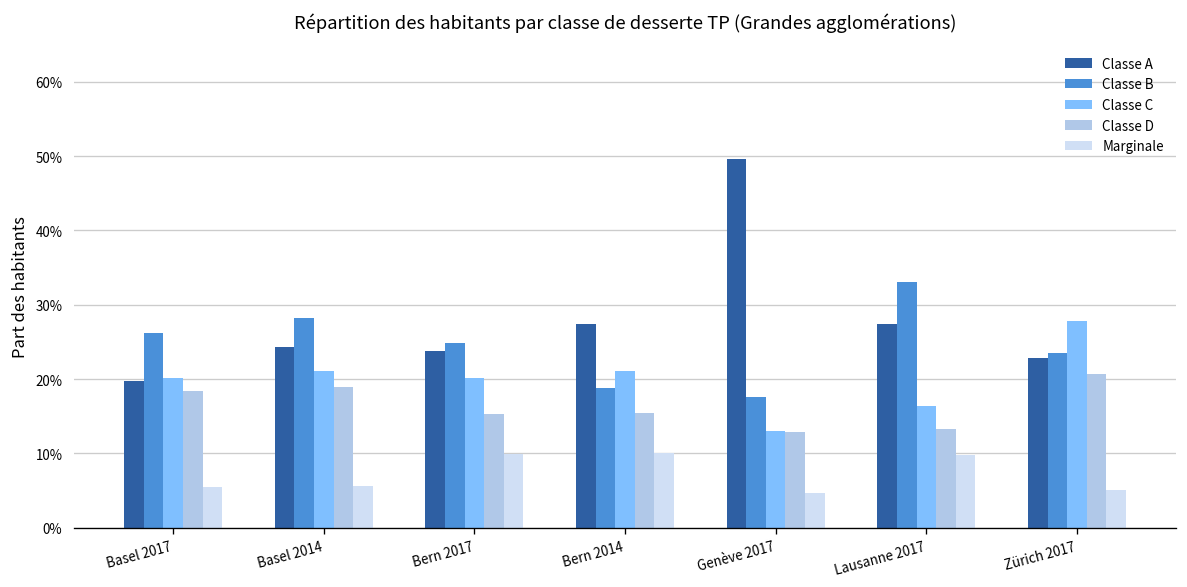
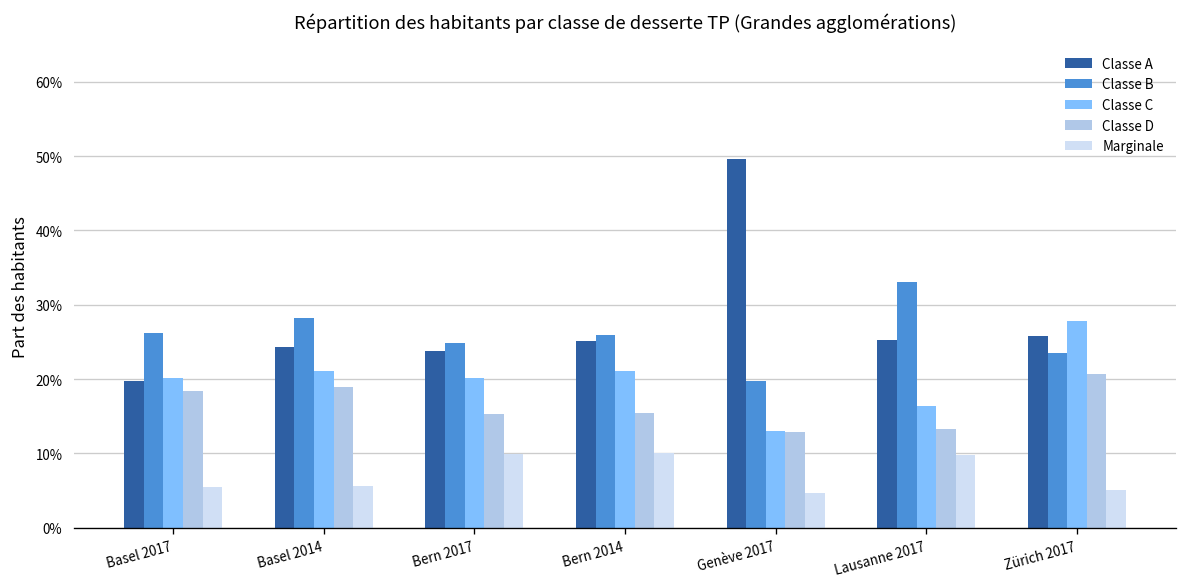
Classe A, Bern 2014: 27% -> 25%
Classe B, Bern 2014: 19% -> 26%
Classe B, Genève 2017: 18% -> 20%
Classe A, Lausanne 2017: 27% -> 25%
Classe A, Zürich 2017: 23% -> 26%
